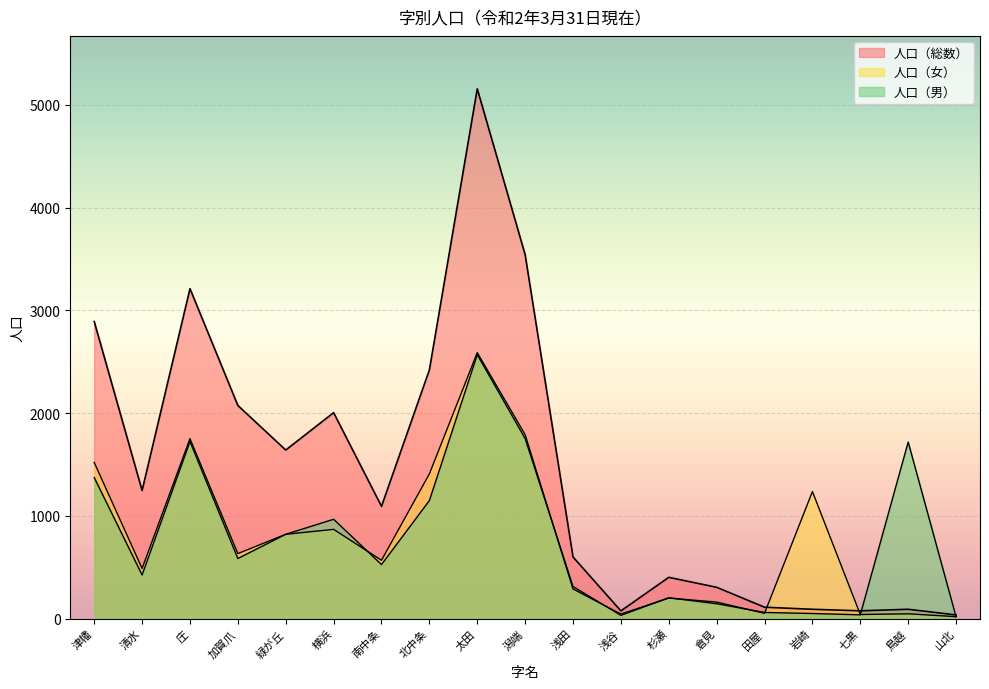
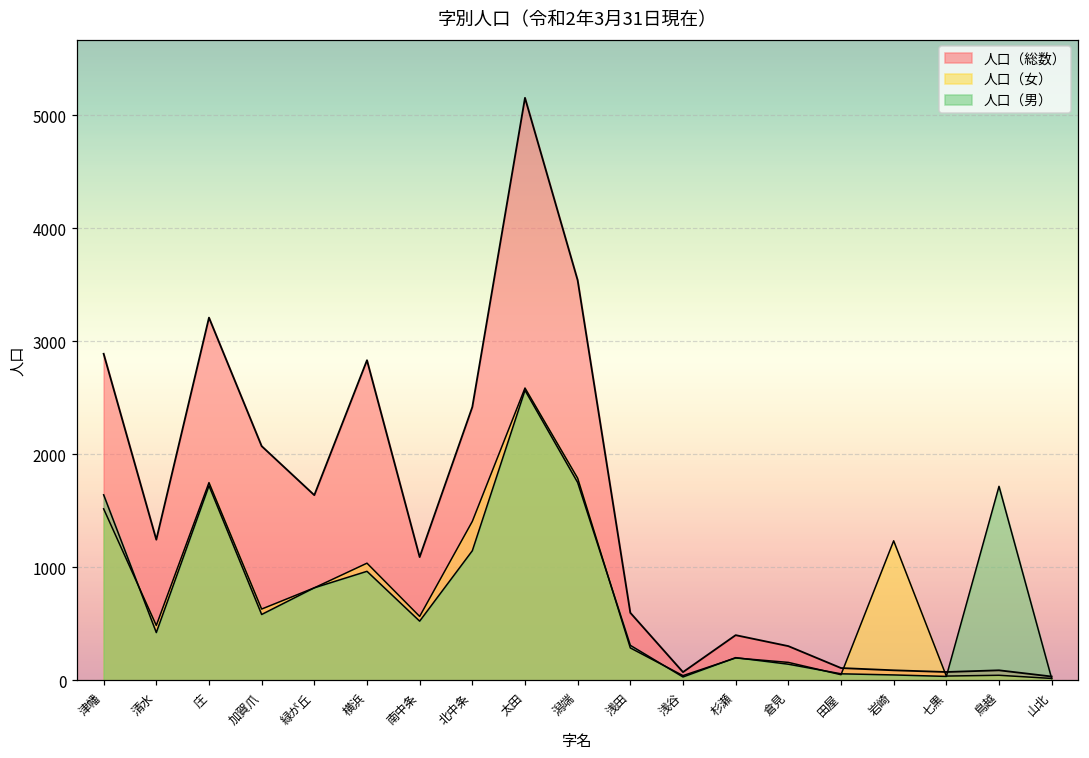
人口（男）, 津幡: 1370 -> 1640
人口（総数）, 横浜: 2000 -> 2830
人口（女）, 横浜: 870 -> 1040
